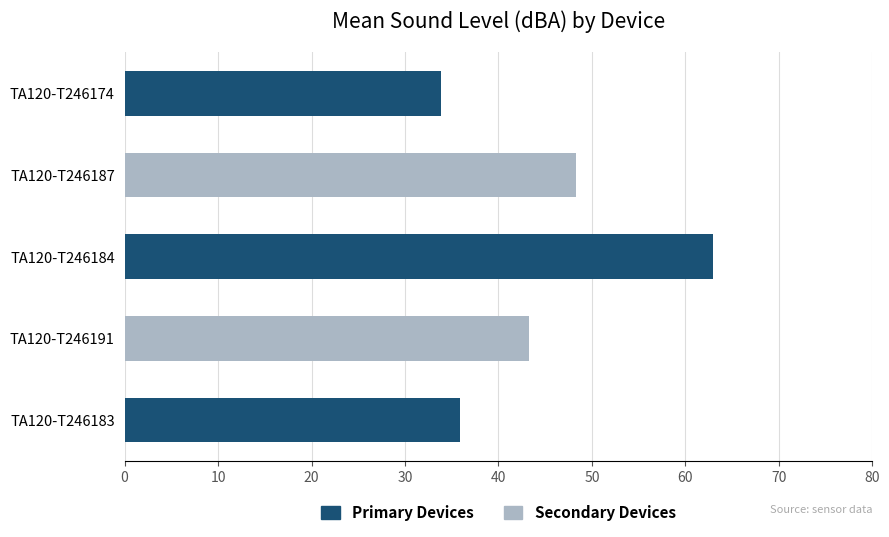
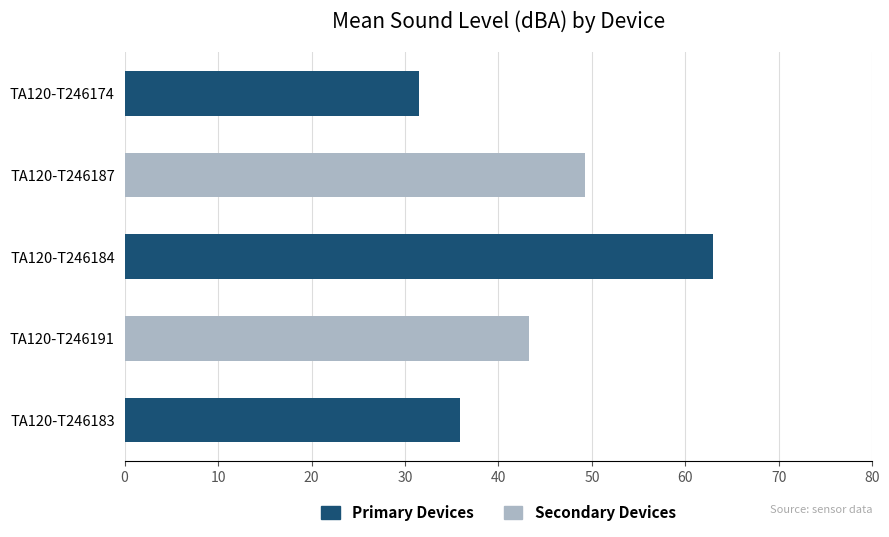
TA120-T246174: 34 -> 32
TA120-T246187: 48 -> 49
